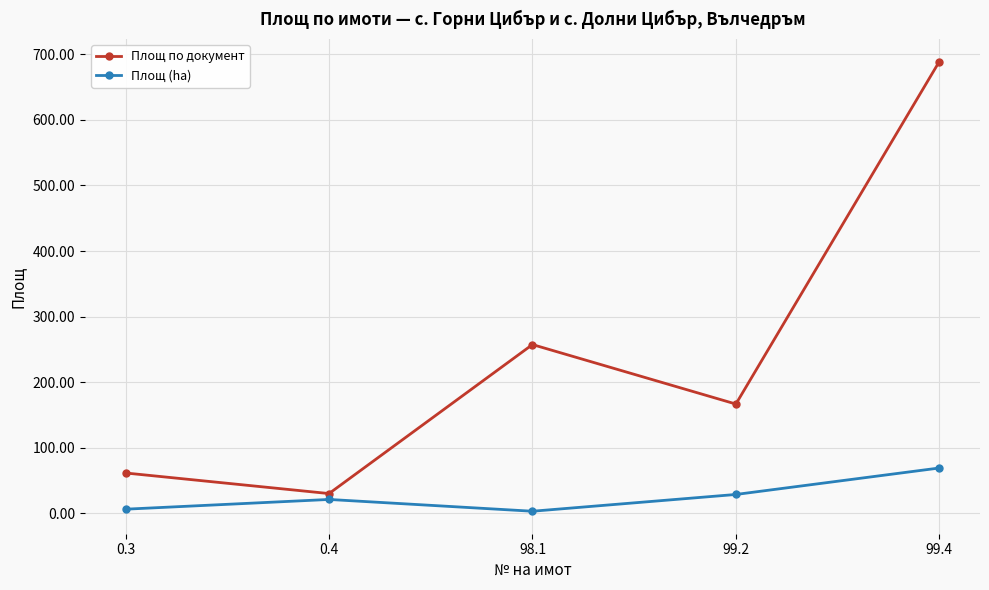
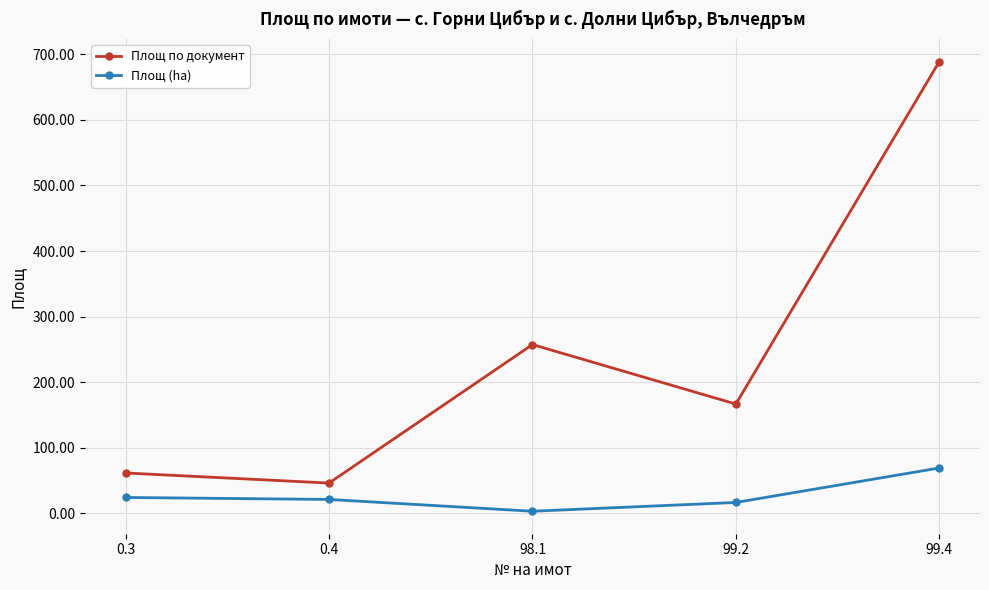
Площ (ha), 0.3: 10 -> 20
Площ по документ, 0.4: 30 -> 50
Площ (ha), 99.2: 30 -> 20
